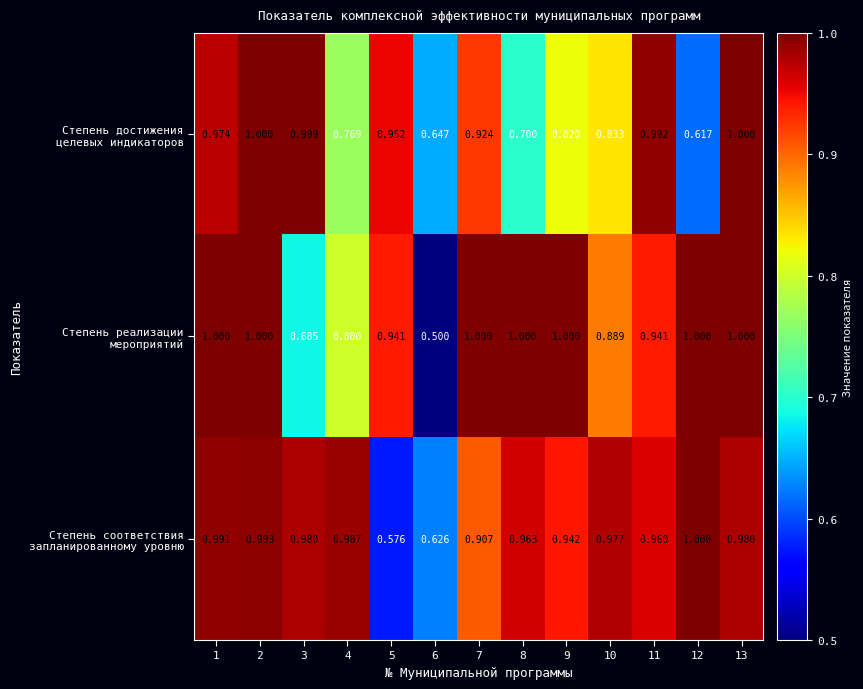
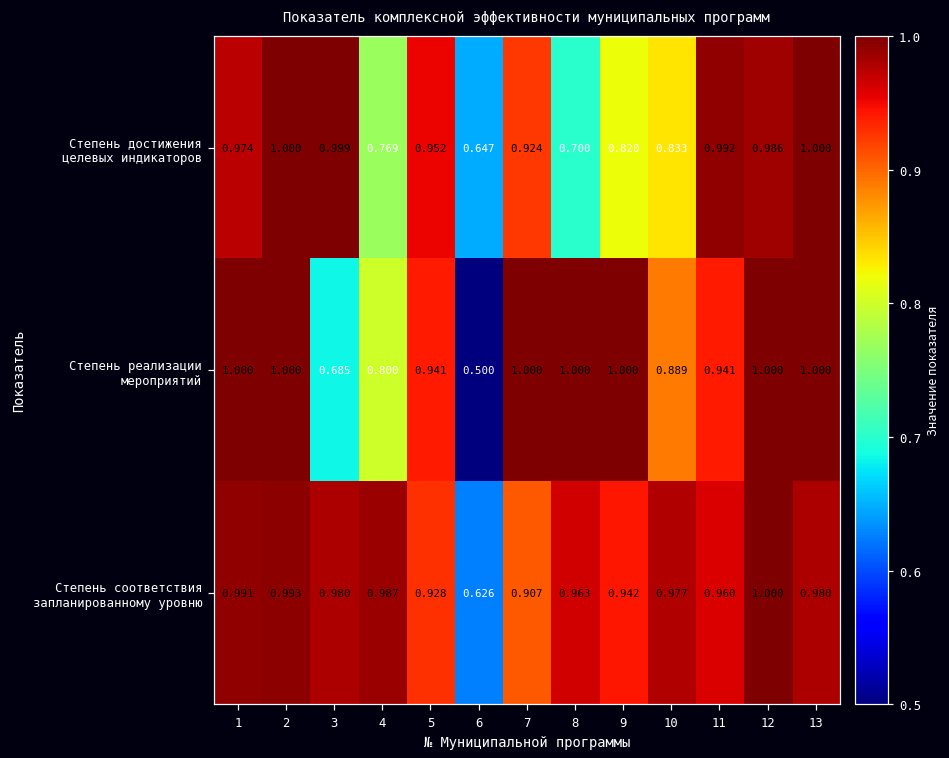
Степень достижения целевых индикаторов, 12: 0.617 -> 0.986
Степень соответствия запланированному уровню, 5: 0.576 -> 0.928
